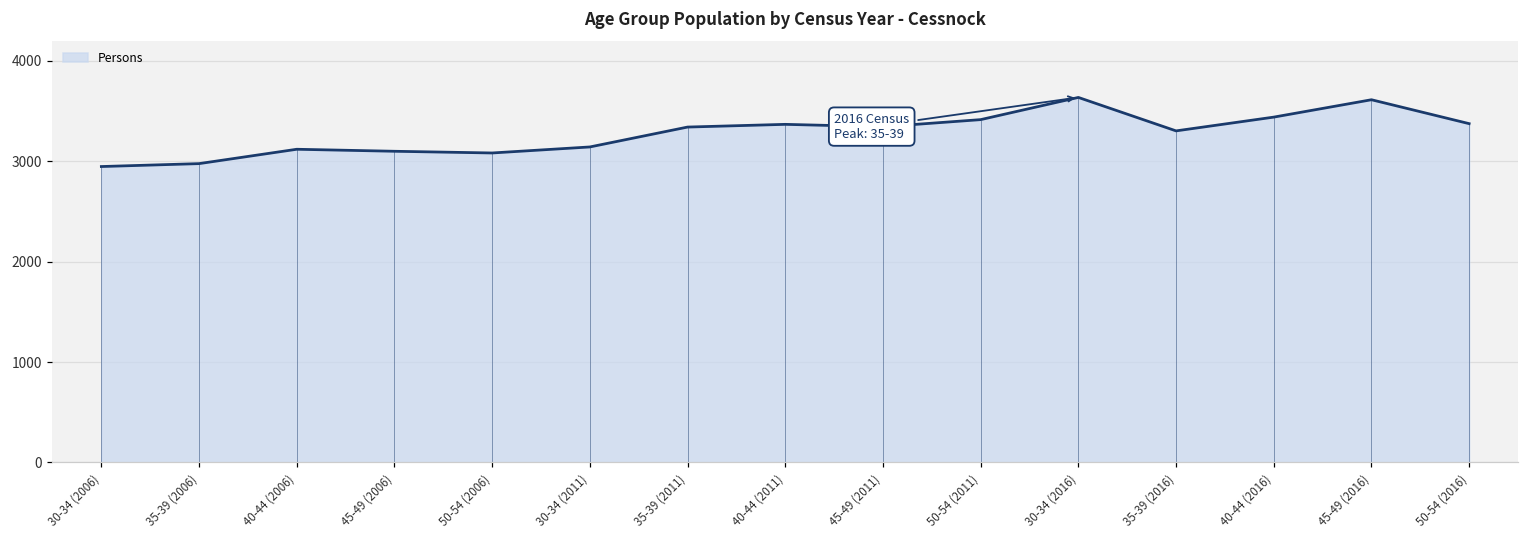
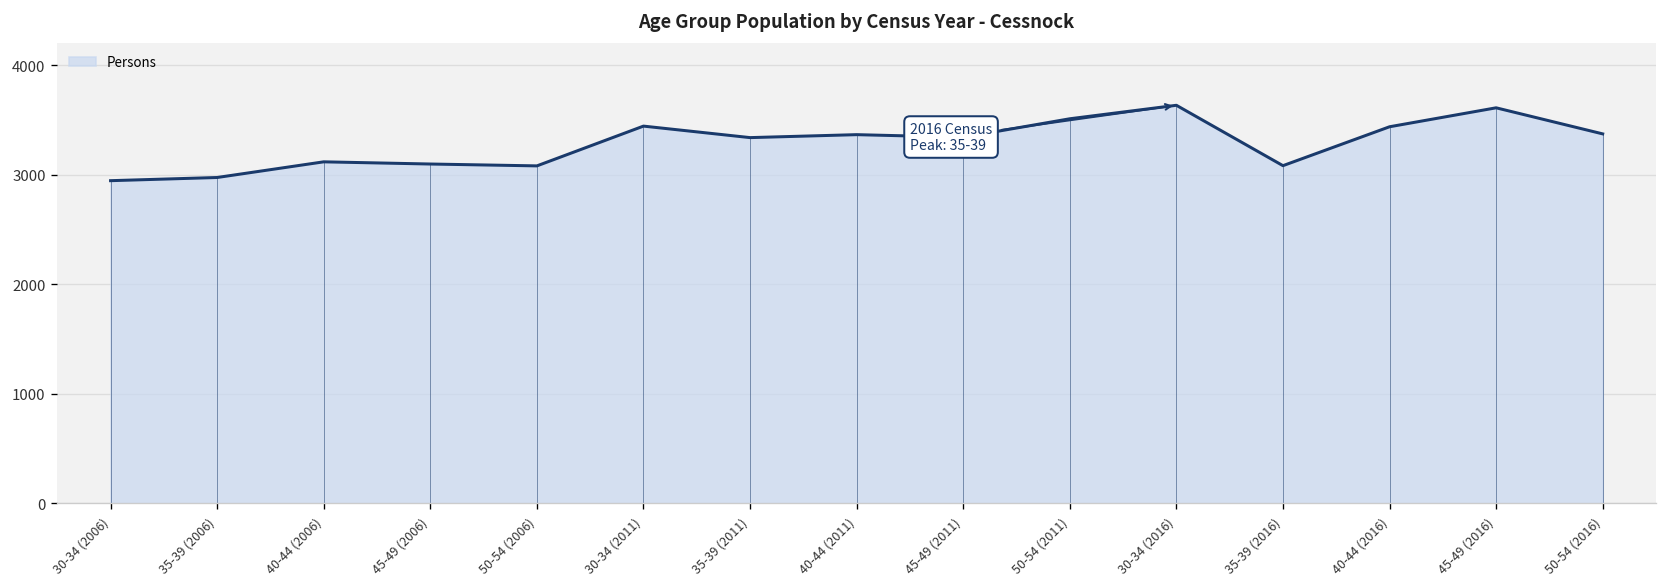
30-34 (2011): 3100 -> 3400
50-54 (2011): 3400 -> 3500
35-39 (2016): 3300 -> 3100
